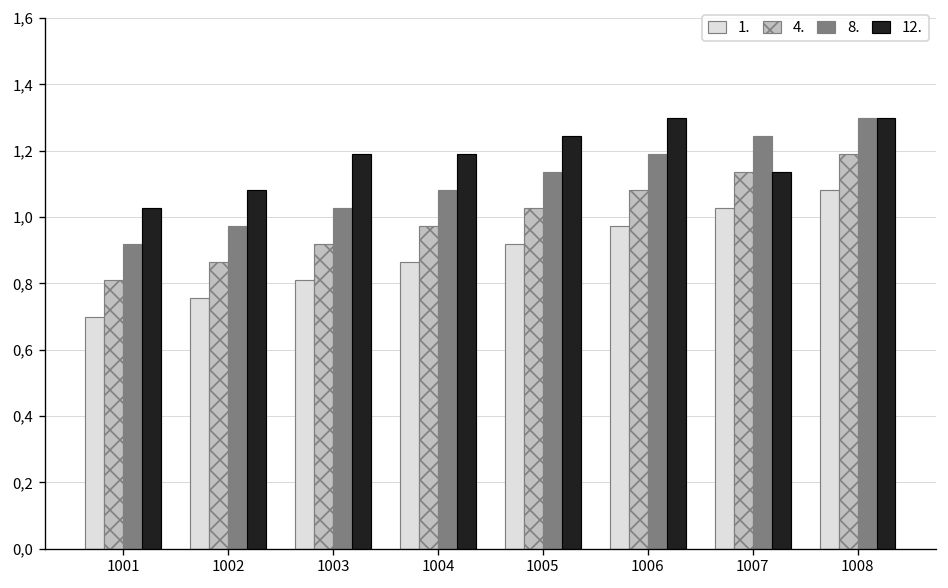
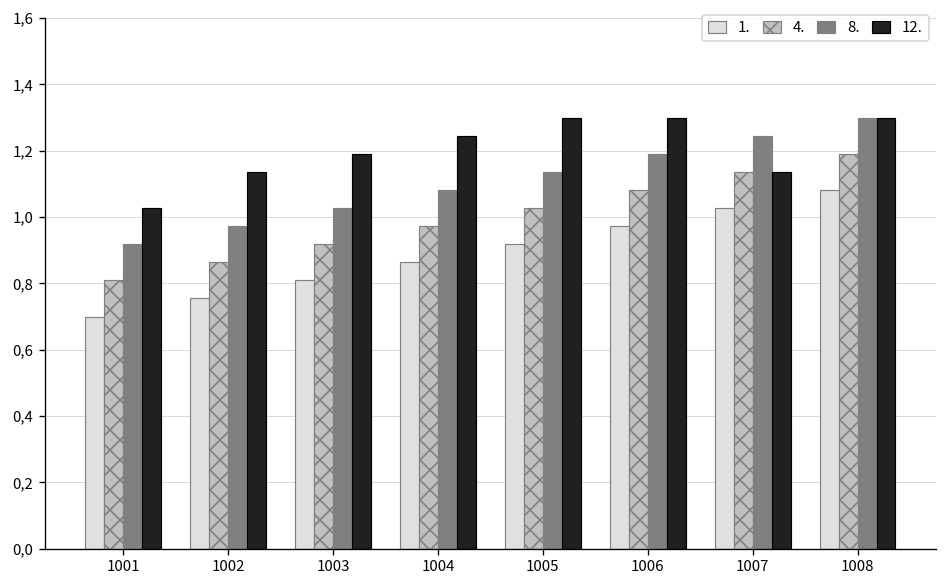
12., 1002: 10.8 -> 11.4
12., 1004: 11.9 -> 12.5
12., 1005: 12.5 -> 13.0
